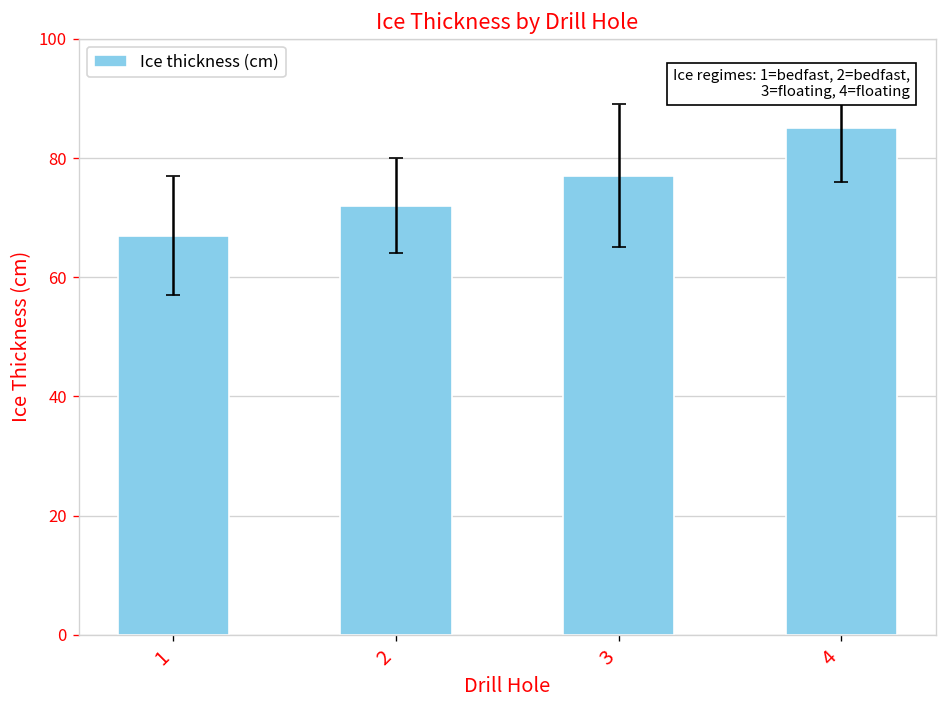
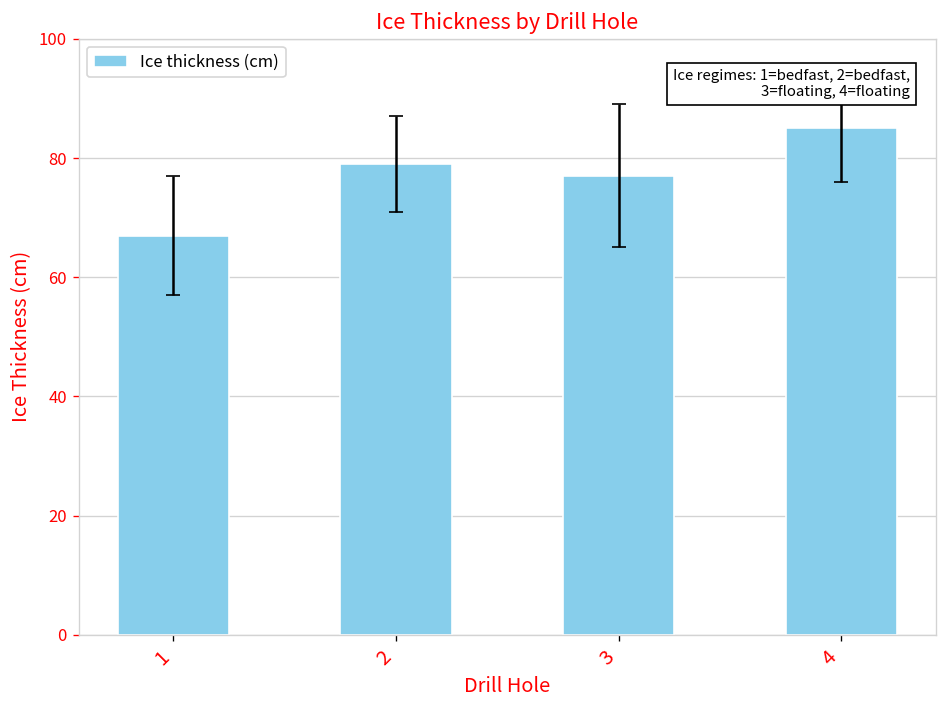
Ice thickness (cm), 2: 72 -> 79
